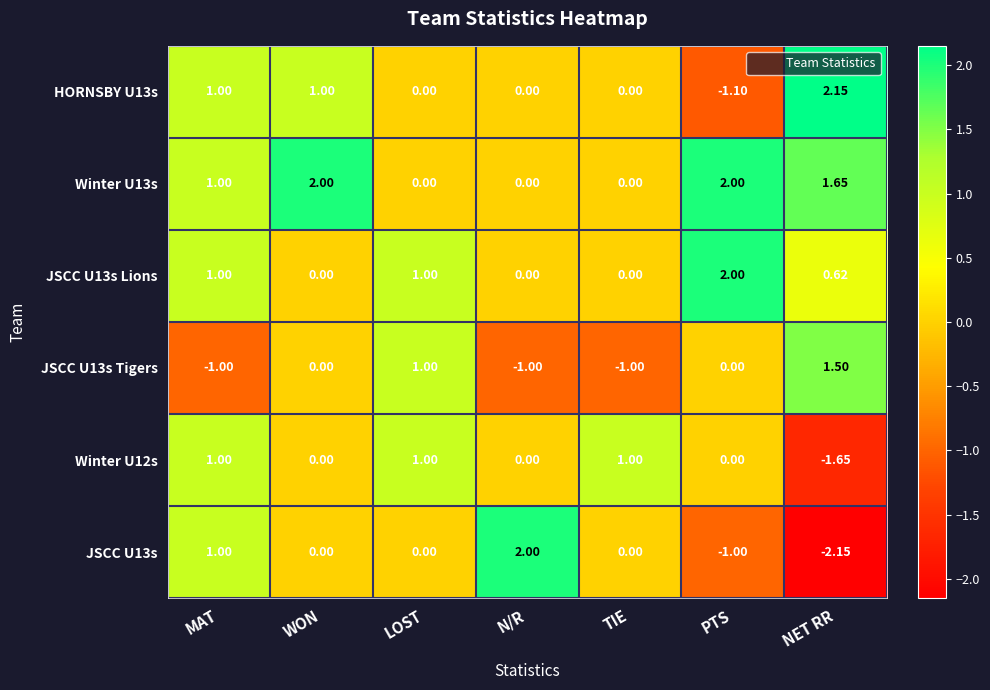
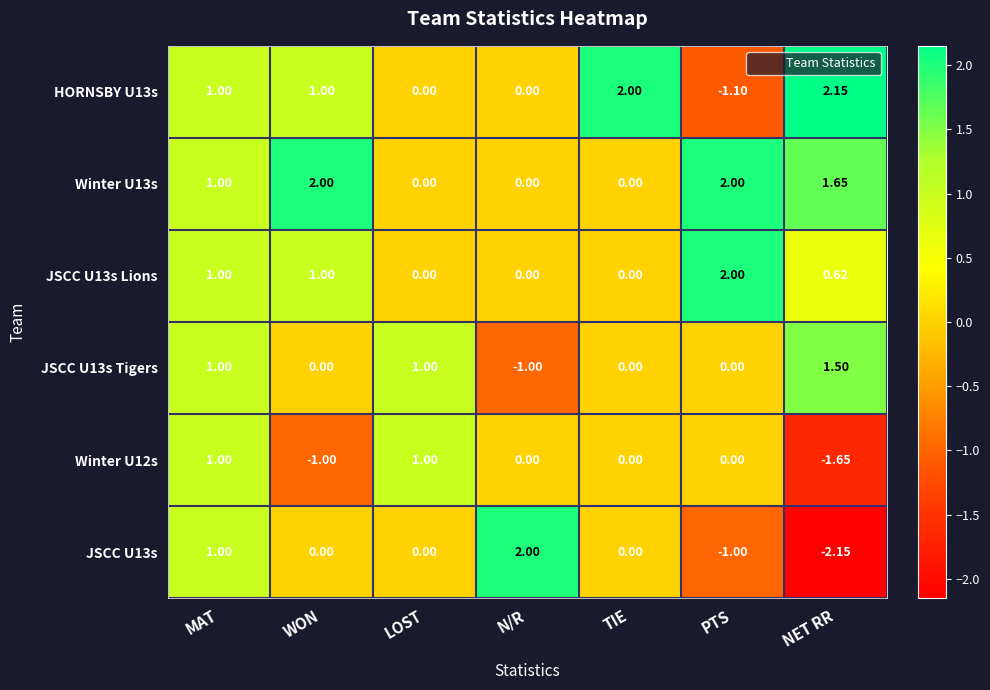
HORNSBY U13s, TIE: 0.00 -> 2.00
JSCC U13s Lions, WON: 0.00 -> 1.00
JSCC U13s Lions, LOST: 1.00 -> 0.00
JSCC U13s Tigers, MAT: -1.00 -> 1.00
JSCC U13s Tigers, TIE: -1.00 -> 0.00
Winter U12s, WON: 0.00 -> -1.00
Winter U12s, TIE: 1.00 -> 0.00
